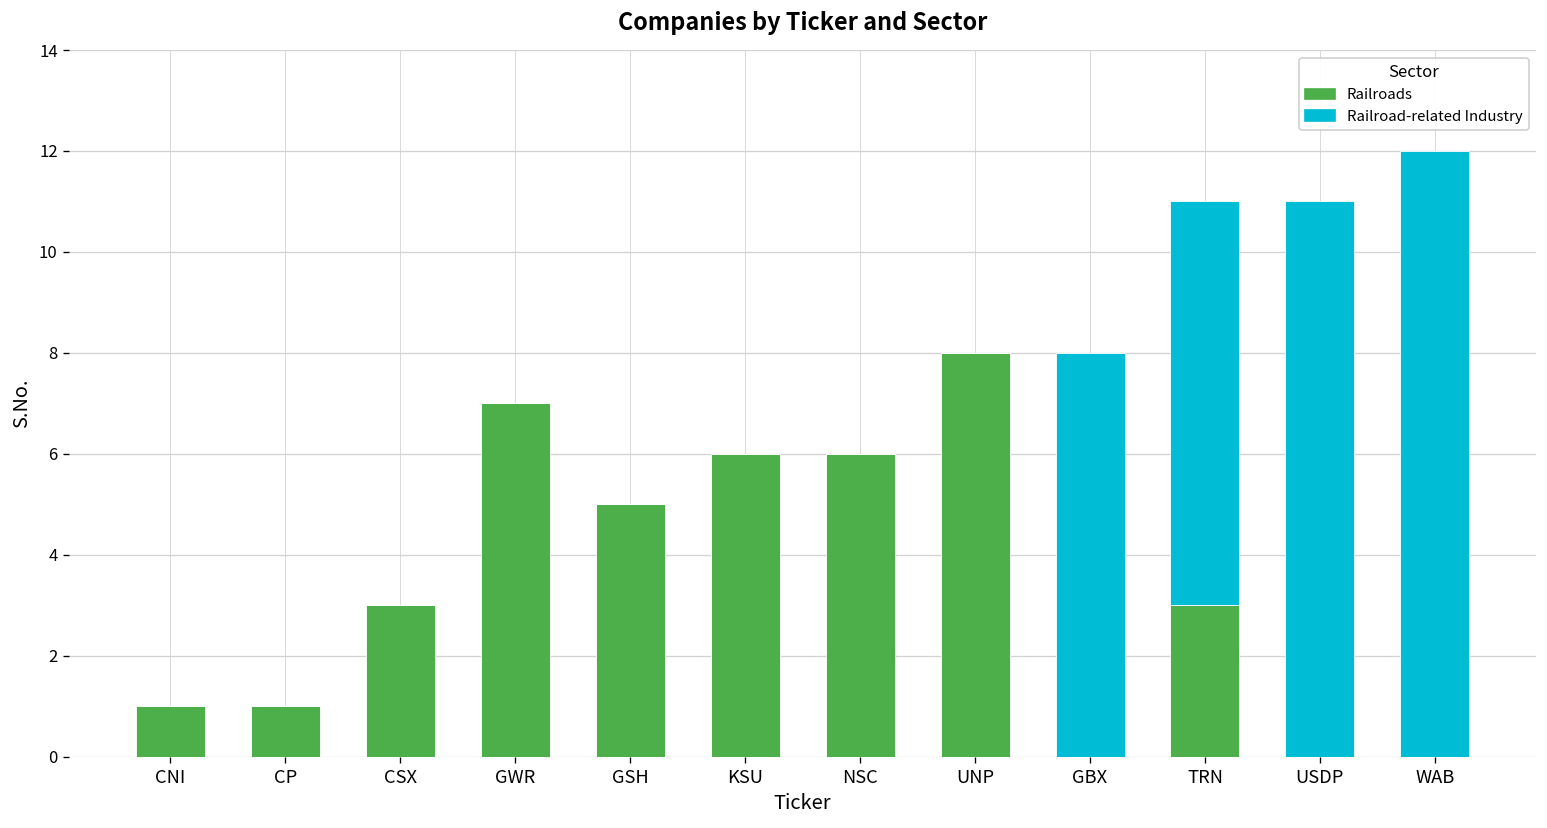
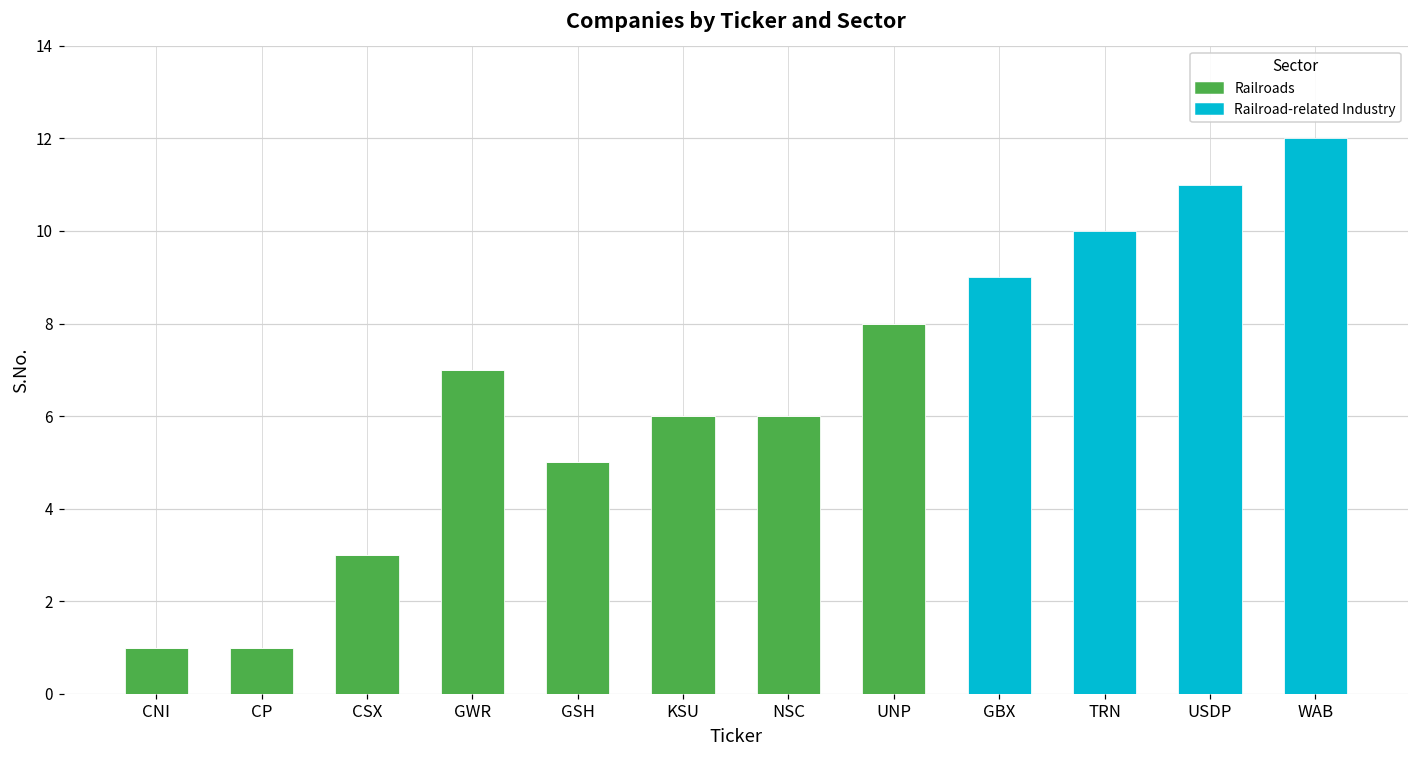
Railroad-related Industry, GBX: 8 -> 9
Railroads, TRN: 3 -> 0
Railroad-related Industry, TRN: 8 -> 10
